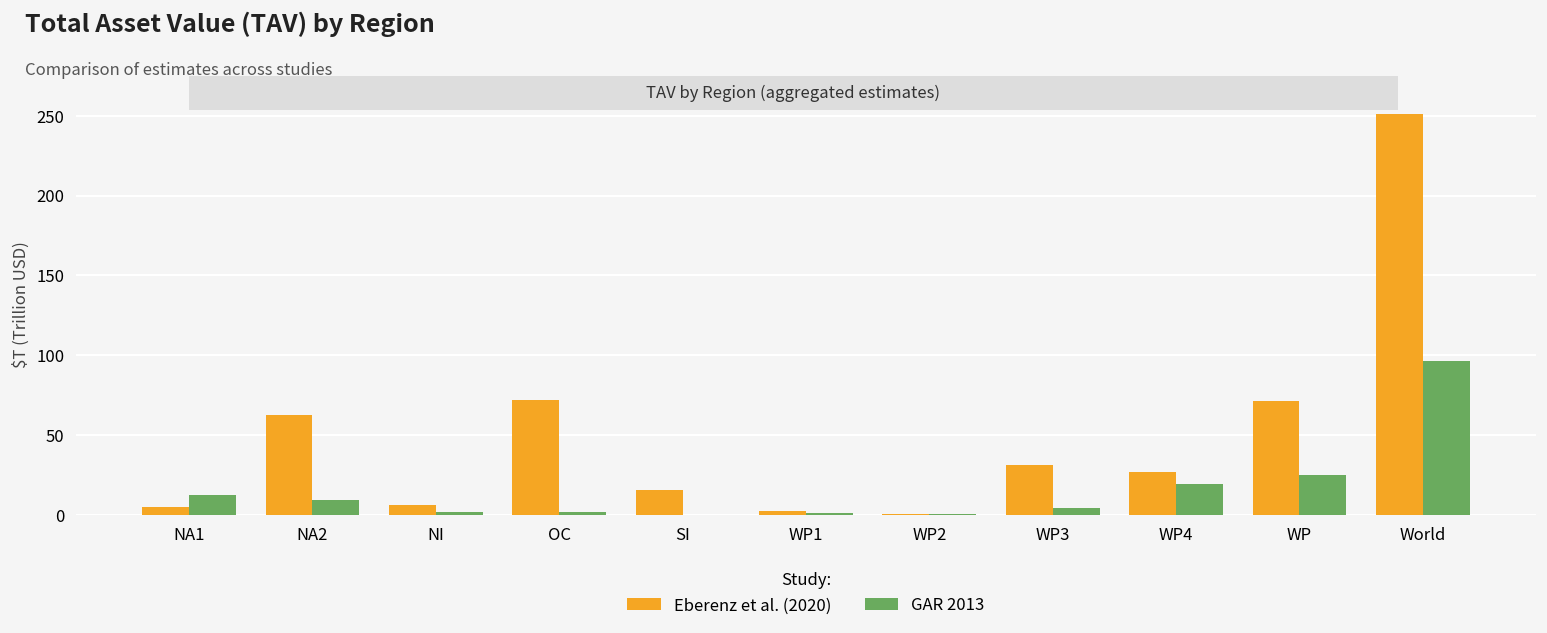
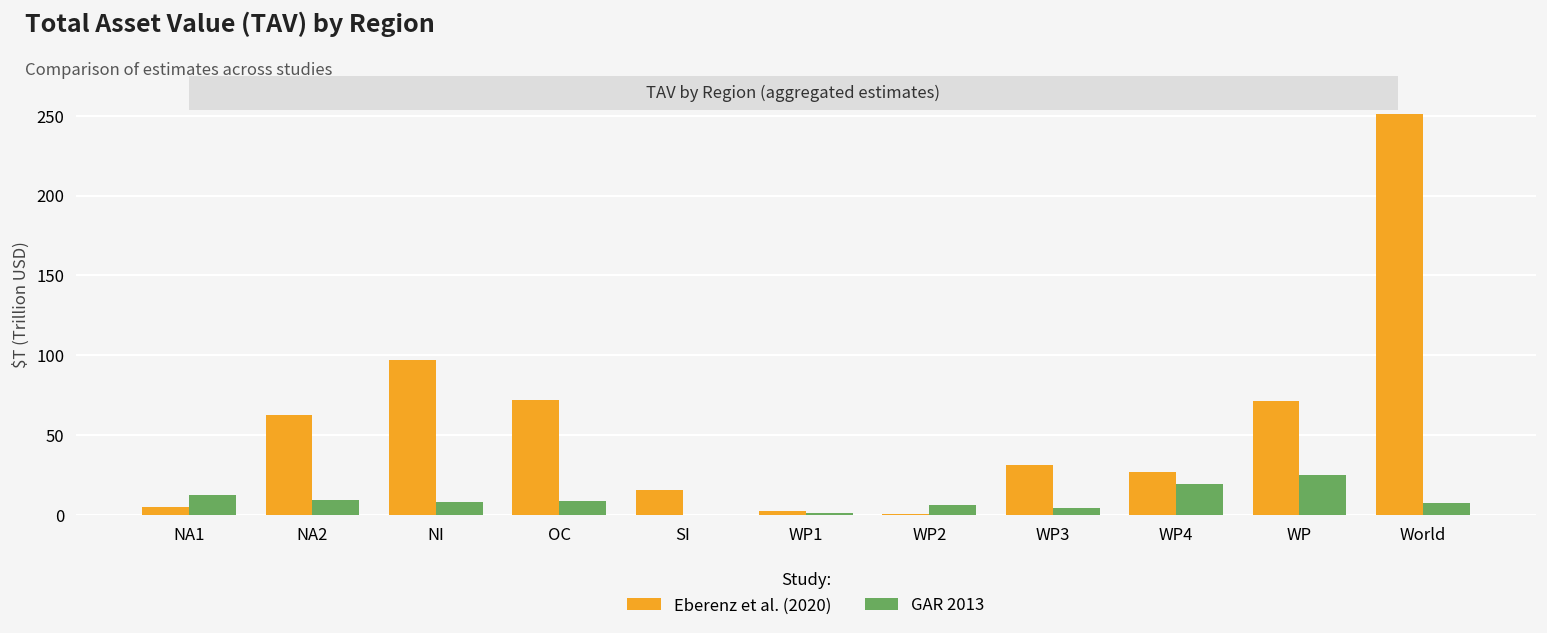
Eberenz et al. (2020), NI: 6 -> 97
GAR 2013, NI: 2 -> 8
GAR 2013, OC: 2 -> 9
GAR 2013, WP2: 0 -> 6
GAR 2013, World: 96 -> 7
